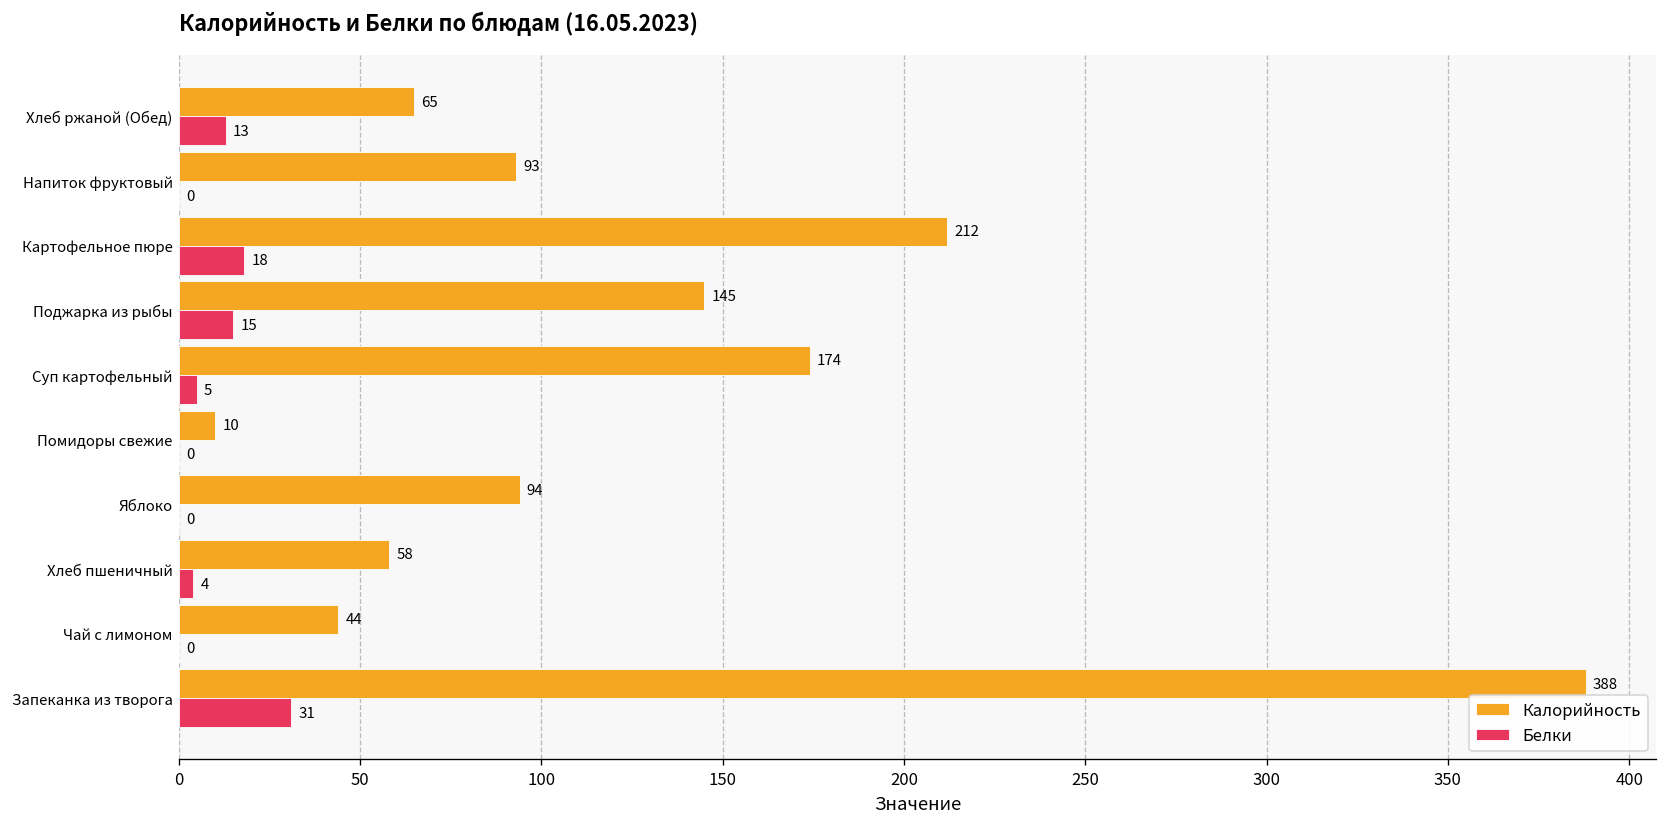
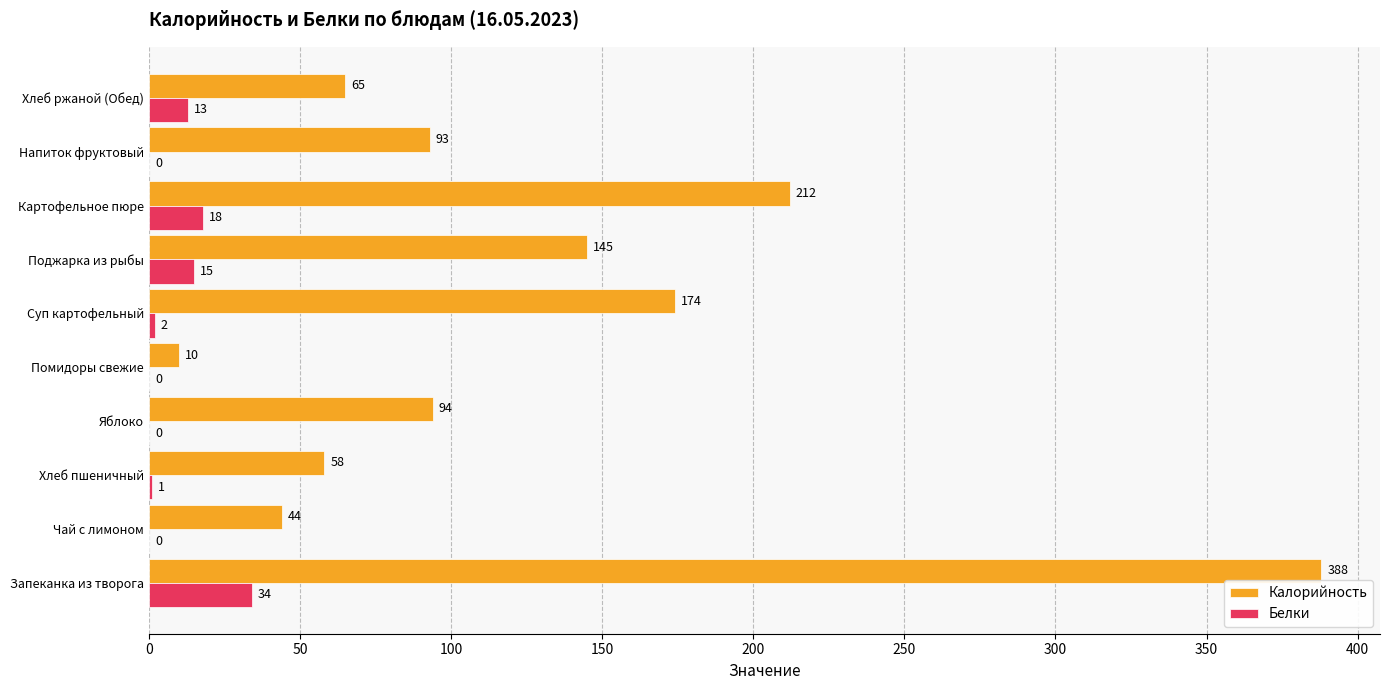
Белки, Суп картофельный: 5 -> 2
Белки, Хлеб пшеничный: 4 -> 1
Белки, Запеканка из творога: 31 -> 34
